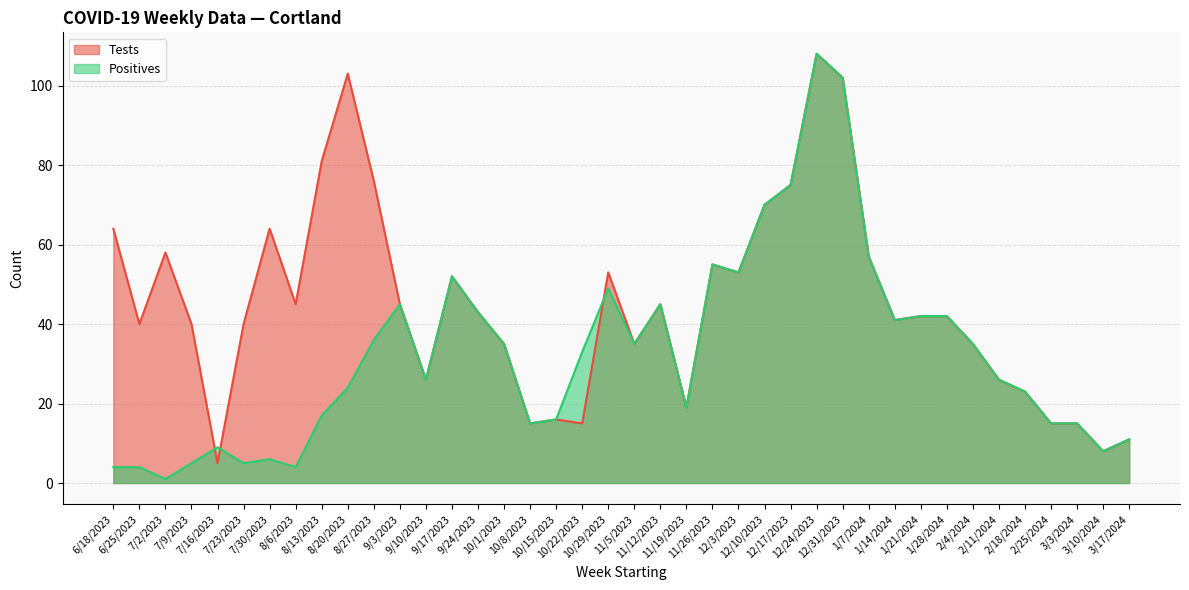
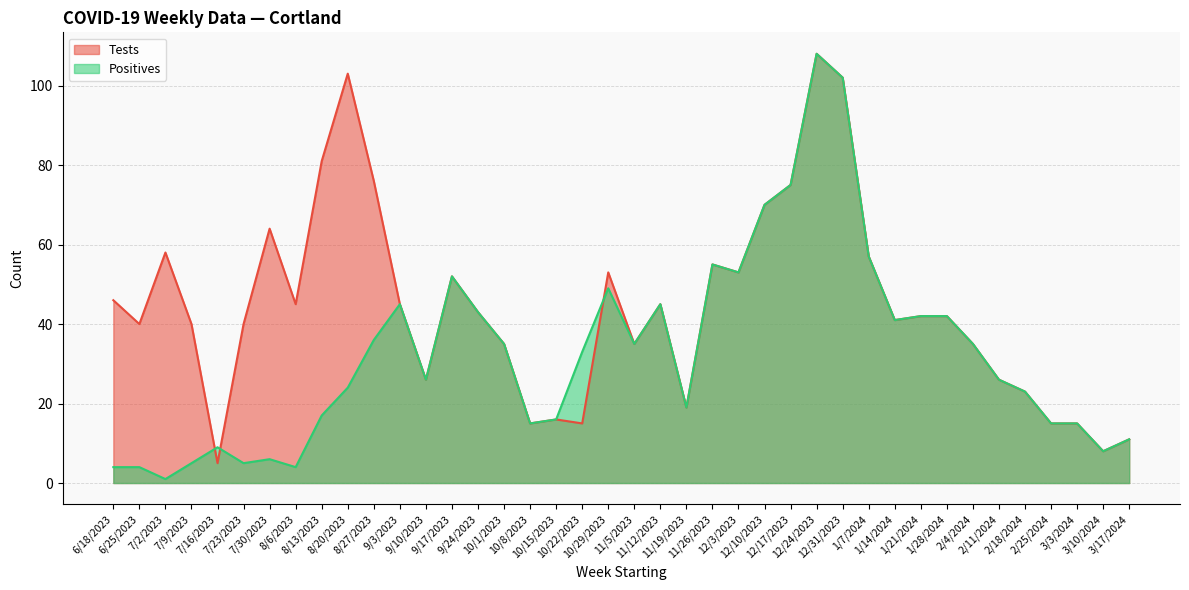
Tests, 6/18/2023: 64 -> 46
